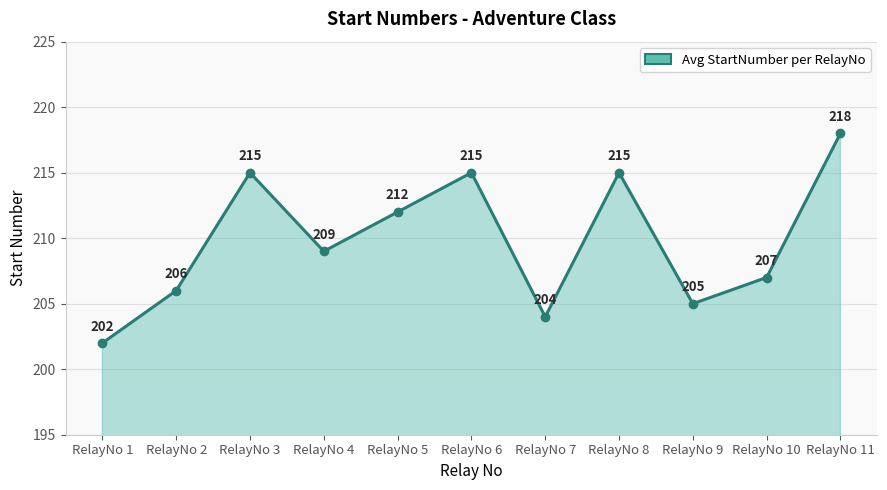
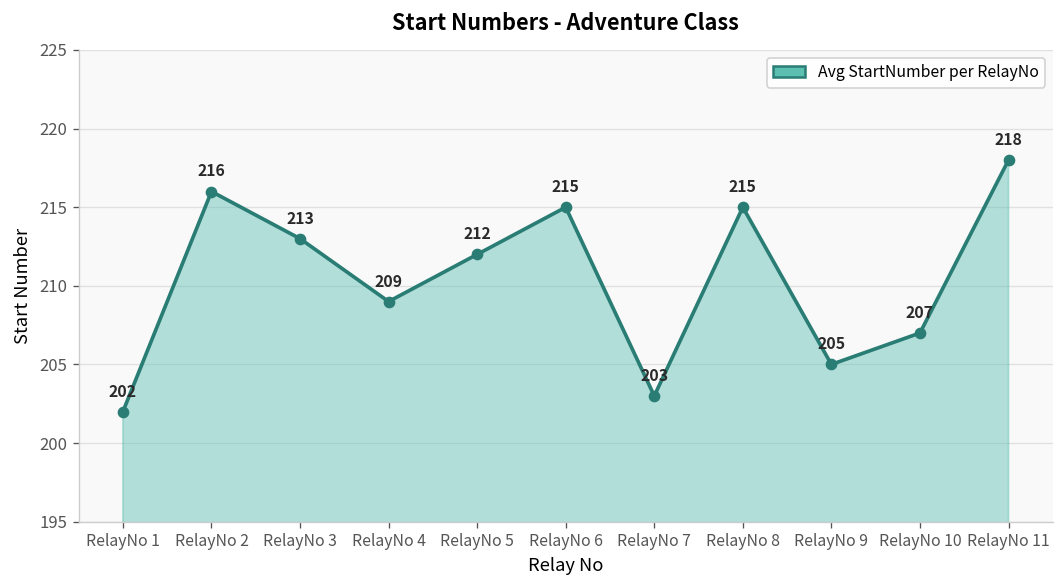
RelayNo 2: 206 -> 216
RelayNo 3: 215 -> 213
RelayNo 7: 204 -> 203
